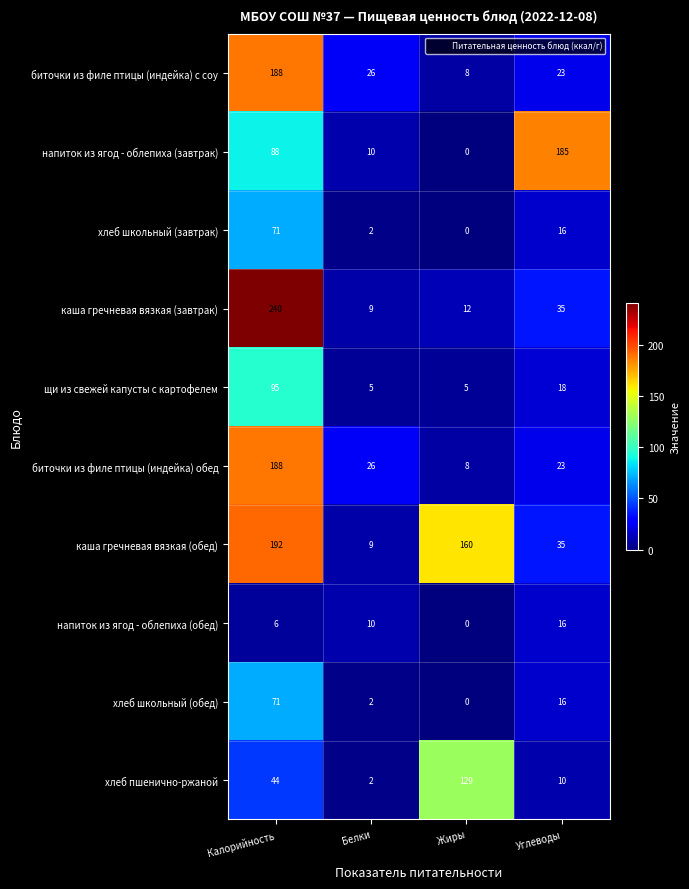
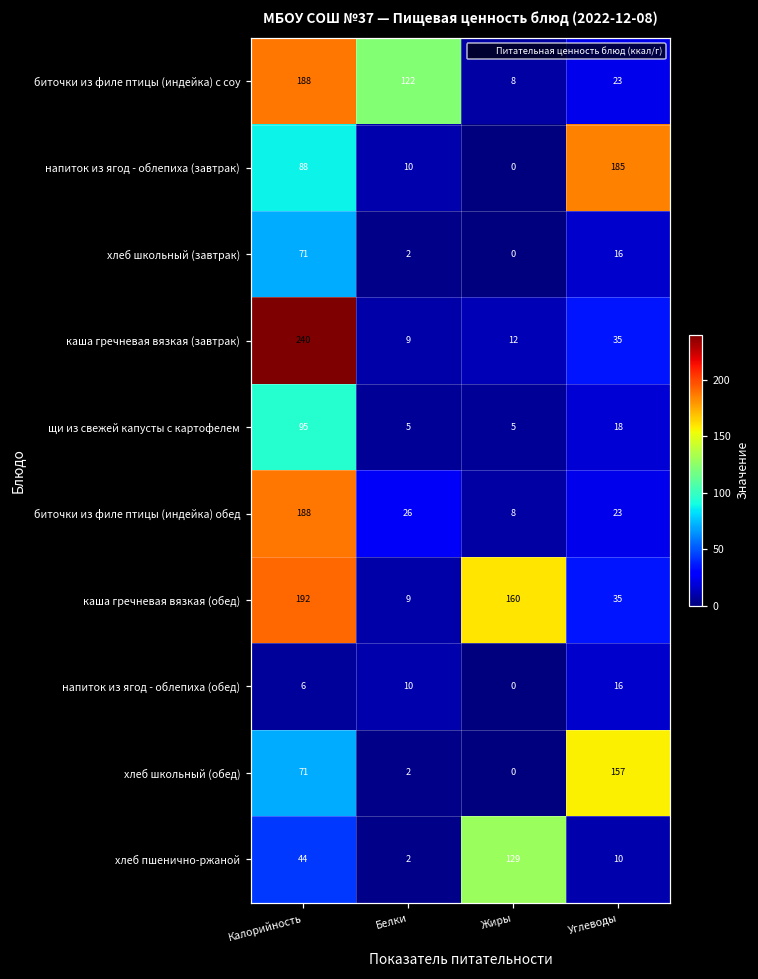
биточки из филе птицы (индейка) с соу, Белки: 26 -> 122
хлеб школьный (обед), Углеводы: 16 -> 157
